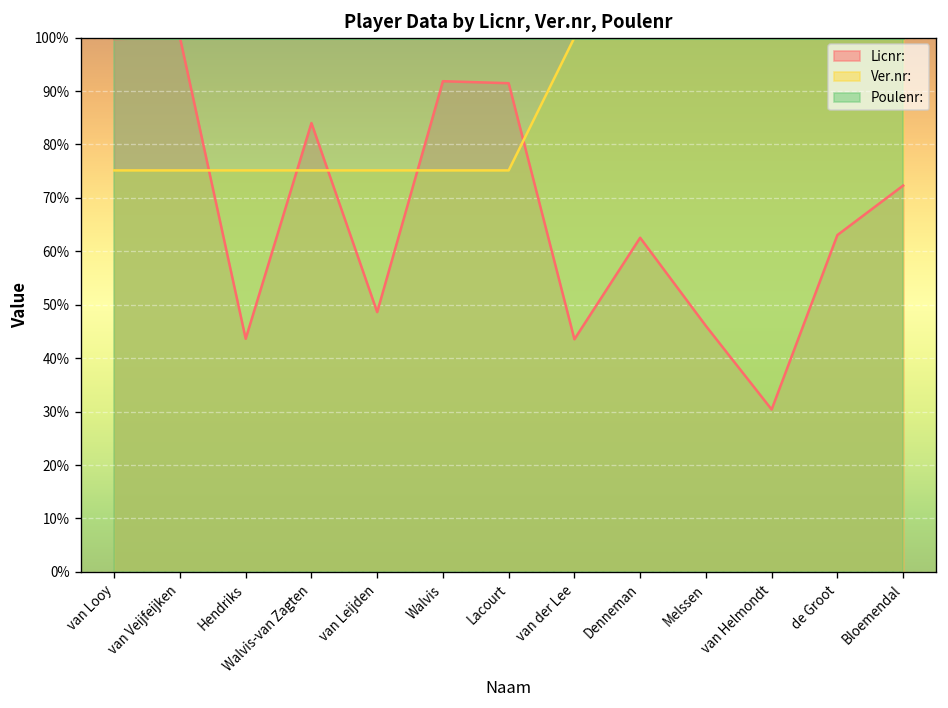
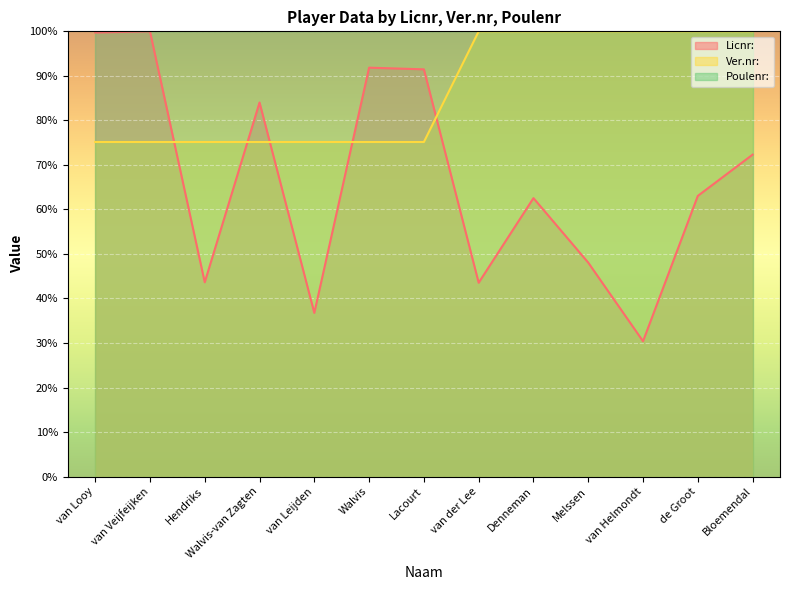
Licnr:, van Leijden: 49% -> 37%
Licnr:, Melssen: 46% -> 48%
